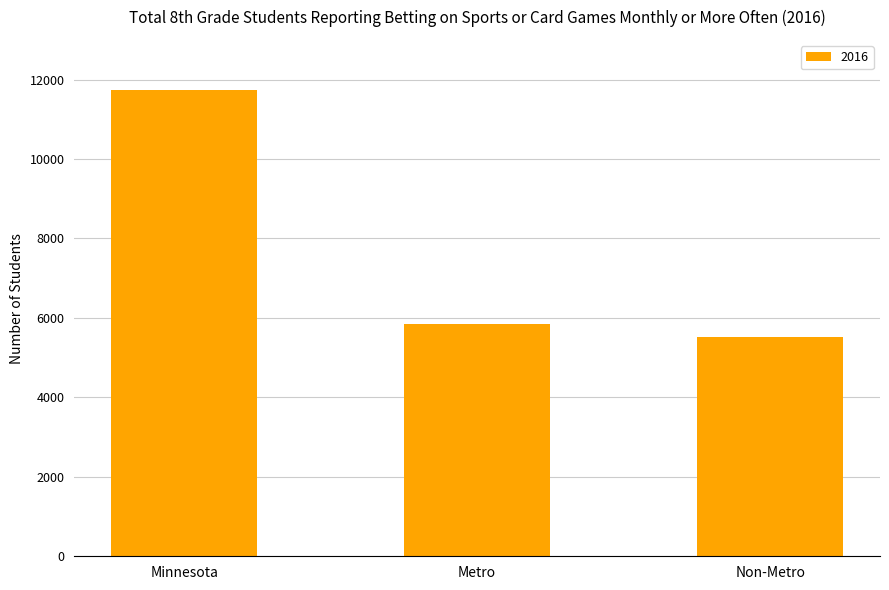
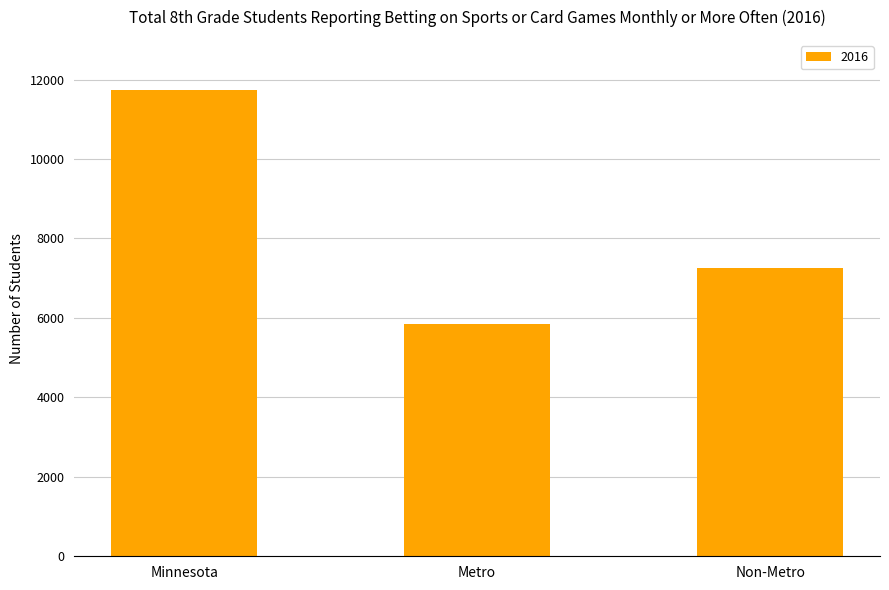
Non-Metro: 5500 -> 7300
